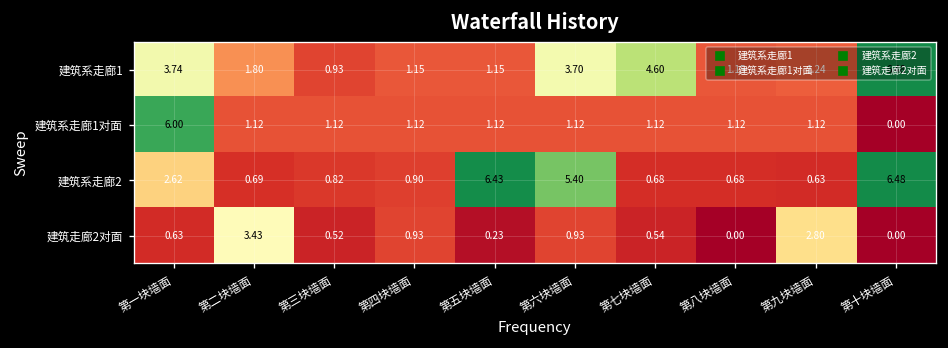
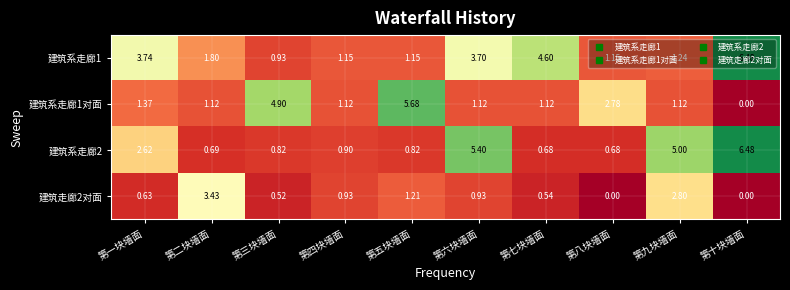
建筑系走廊1对面, 第一块墙面: 6.00 -> 1.37
建筑系走廊1对面, 第三块墙面: 1.12 -> 4.90
建筑系走廊1对面, 第五块墙面: 1.12 -> 5.68
建筑系走廊1对面, 第八块墙面: 1.12 -> 2.78
建筑系走廊2, 第五块墙面: 6.43 -> 0.82
建筑系走廊2, 第九块墙面: 0.63 -> 5.00
建筑走廊2对面, 第五块墙面: 0.23 -> 1.21
